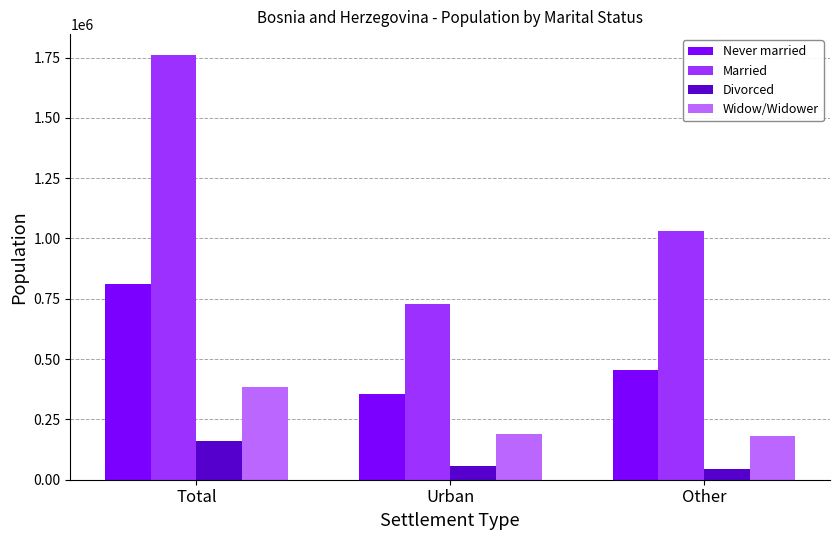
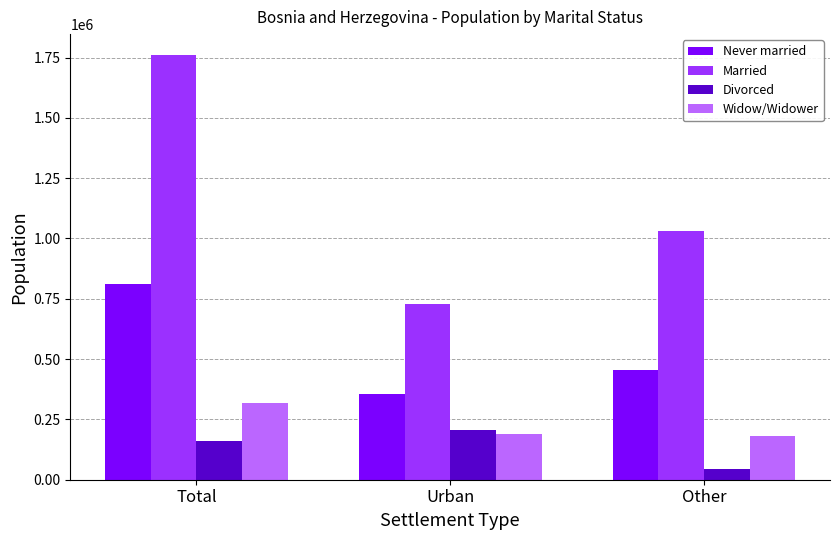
Widow/Widower, Total: 390000 -> 320000
Divorced, Urban: 60000 -> 210000
